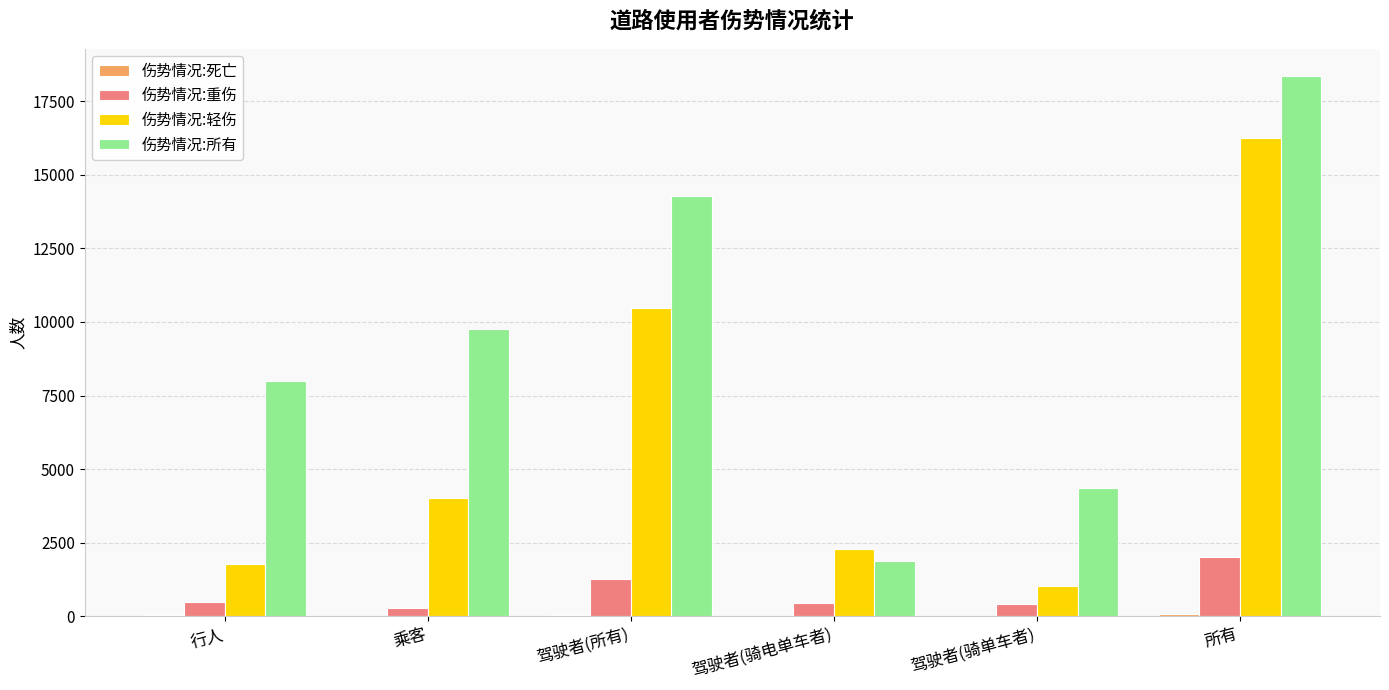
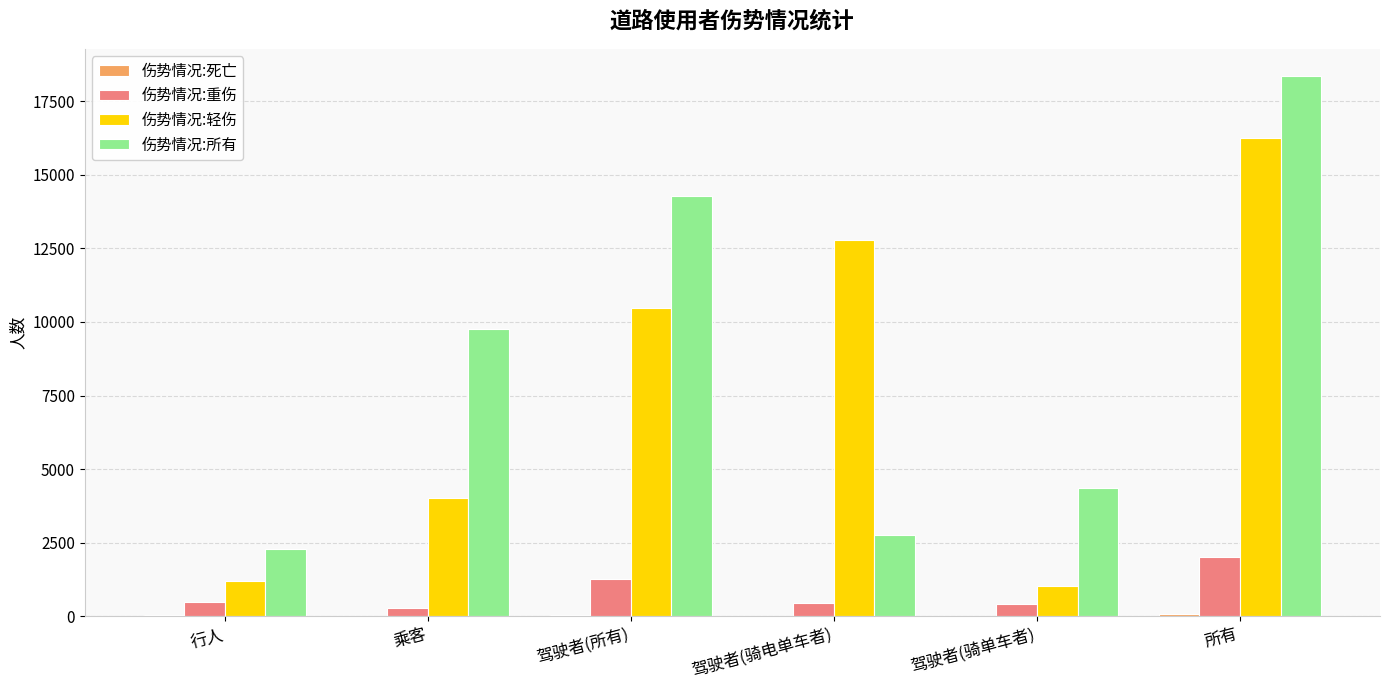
伤势情况:轻伤, 行人: 1800 -> 1200
伤势情况:所有, 行人: 8000 -> 2300
伤势情况:轻伤, 驾驶者(骑电单车者): 2300 -> 12800
伤势情况:所有, 驾驶者(骑电单车者): 1900 -> 2800
